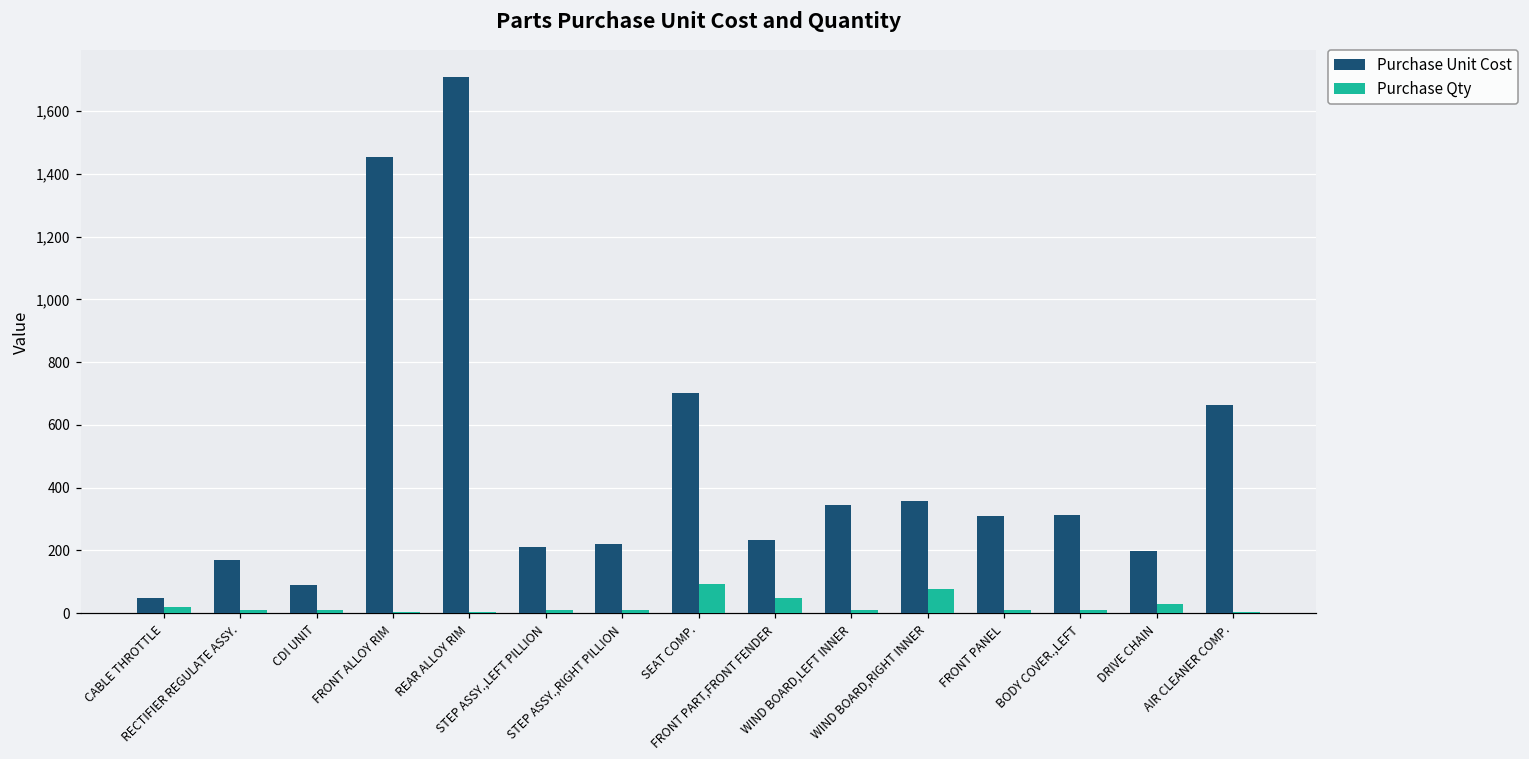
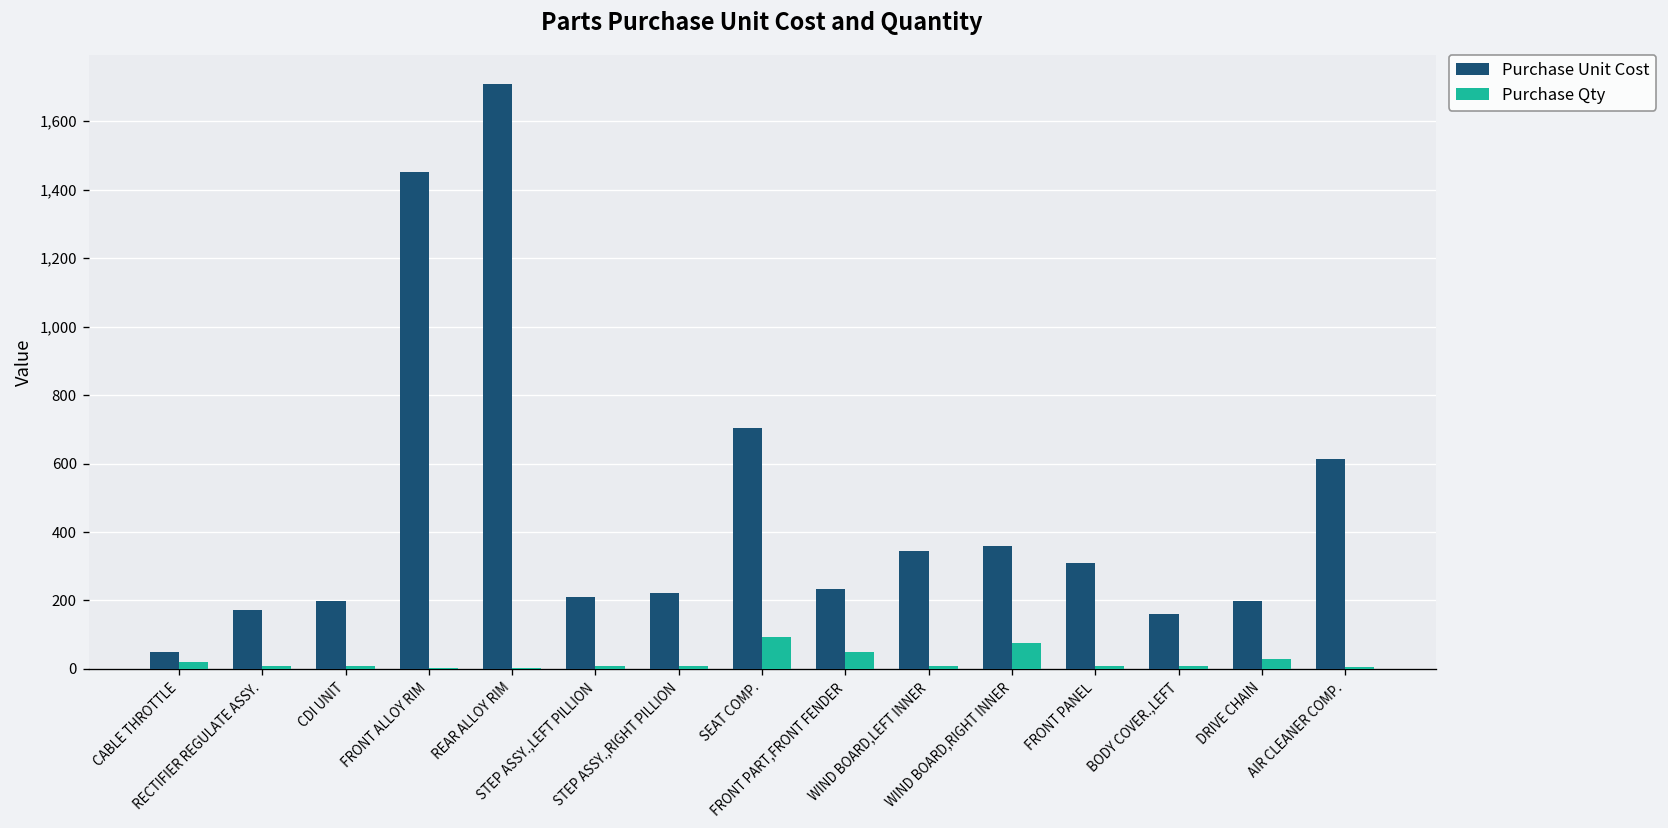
Purchase Unit Cost, CDI UNIT: 90 -> 200
Purchase Unit Cost, BODY COVER.,LEFT: 310 -> 160
Purchase Unit Cost, AIR CLEANER COMP.: 670 -> 610
